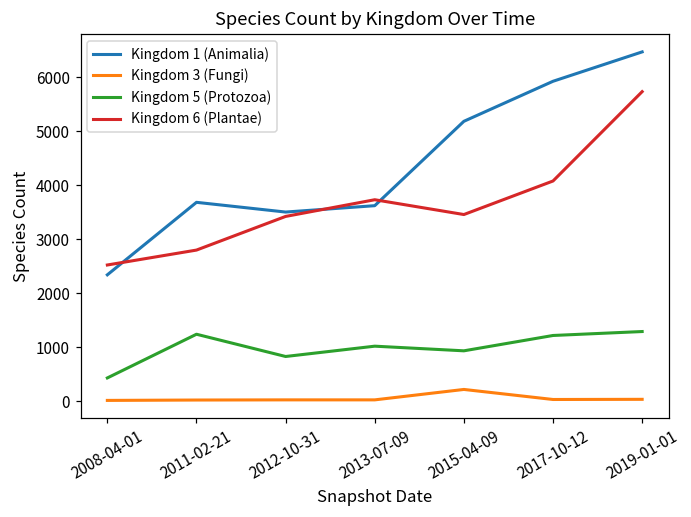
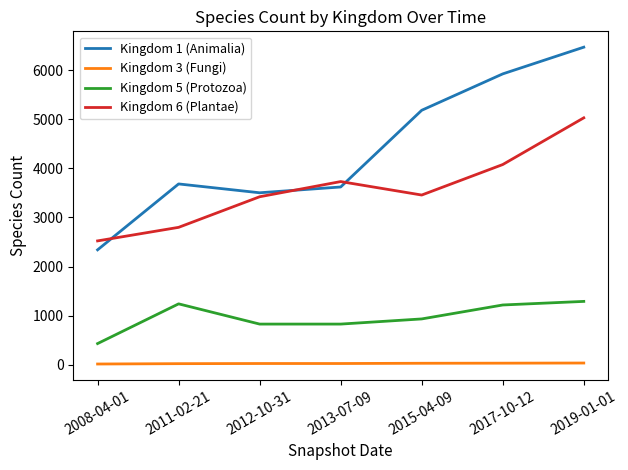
Kingdom 5 (Protozoa), 2013-07-09: 1000 -> 800
Kingdom 3 (Fungi), 2015-04-09: 200 -> 0
Kingdom 6 (Plantae), 2019-01-01: 5700 -> 5000
